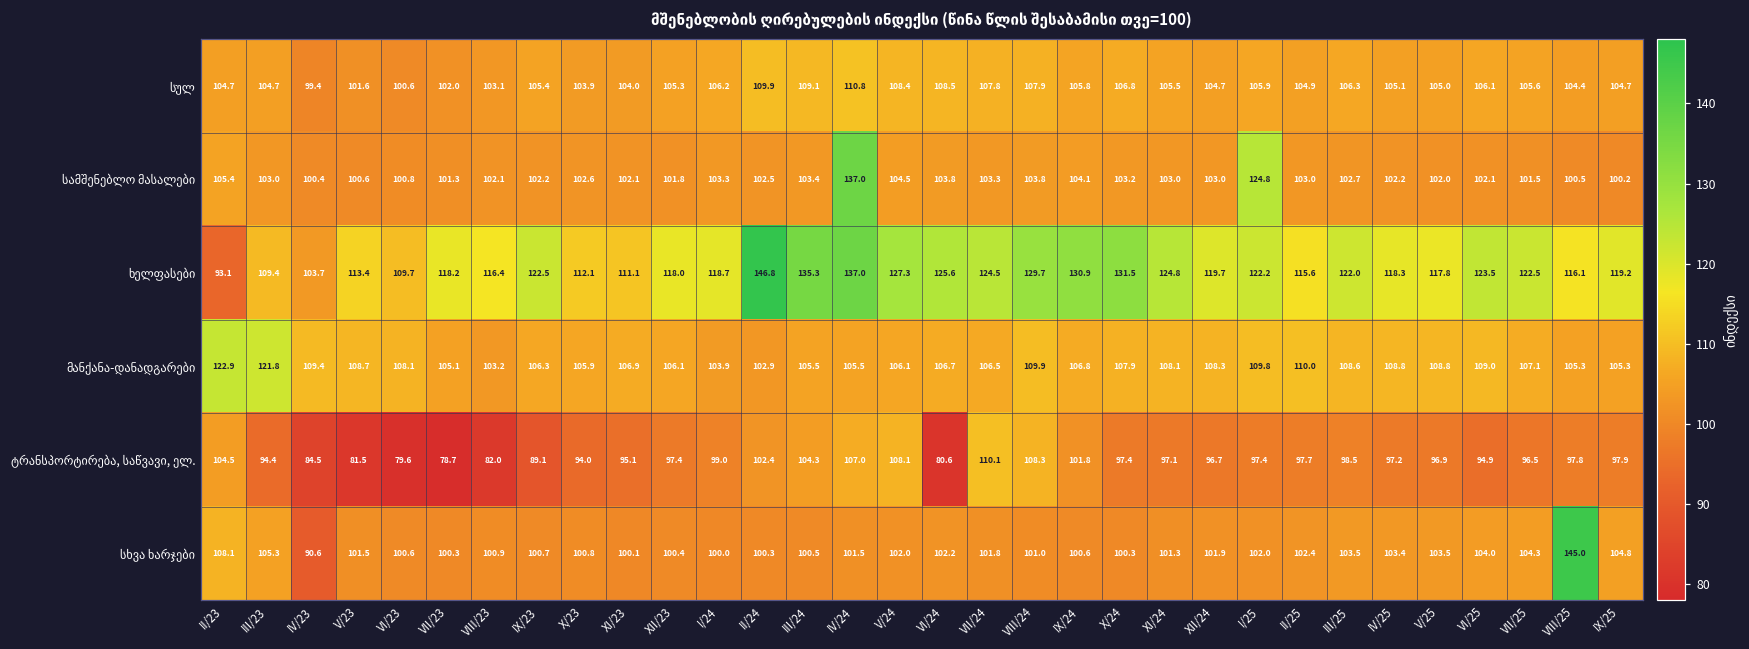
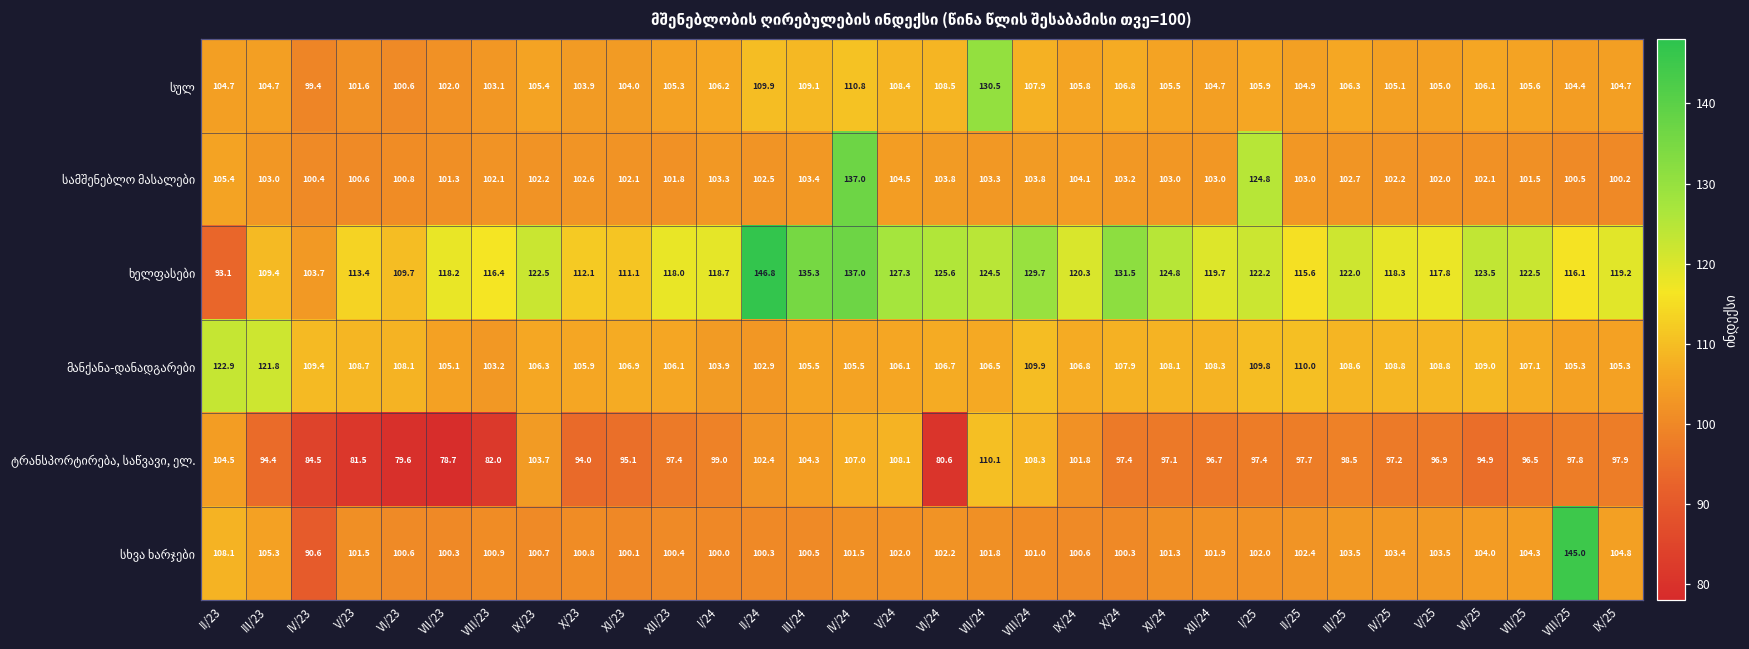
სულ, VII/24: 107.8 -> 130.5
ხელფასები, IX/24: 130.9 -> 120.3
ტრანსპორტირება, საწვავი, ელ., IX/23: 89.1 -> 103.7
